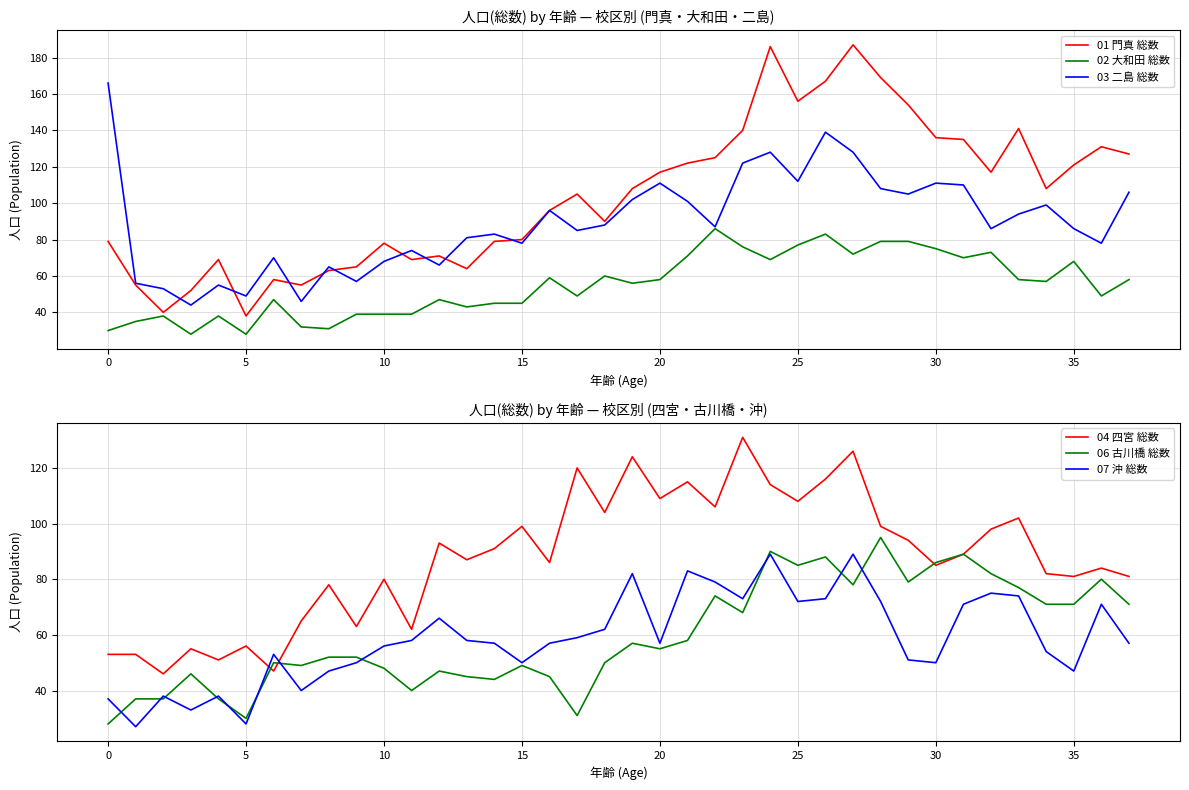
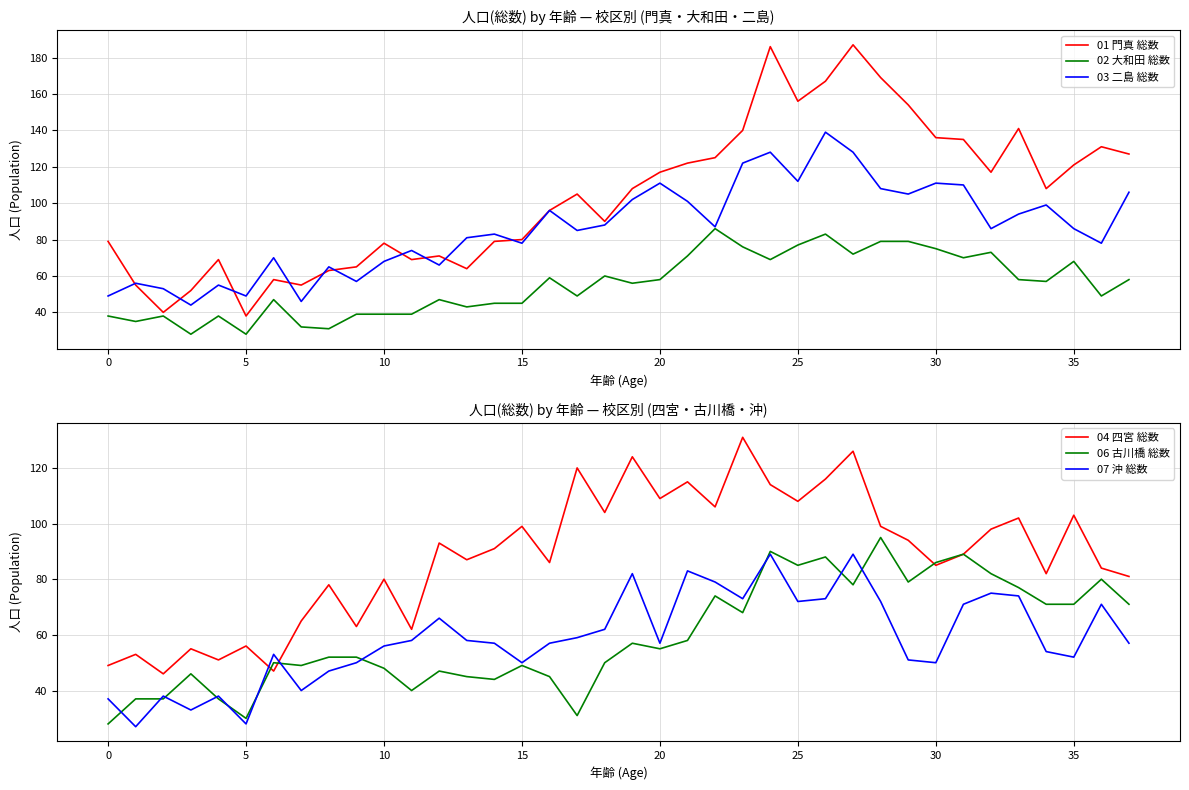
人口(総数) by 年齢 — 校区別 (門真・大和田・二島), 02 大和田 総数, 0: 30 -> 38
人口(総数) by 年齢 — 校区別 (門真・大和田・二島), 03 二島 総数, 0: 166 -> 49
人口(総数) by 年齢 — 校区別 (四宮・古川橋・沖), 04 四宮 総数, 0: 53 -> 49
人口(総数) by 年齢 — 校区別 (四宮・古川橋・沖), 04 四宮 総数, 35: 81 -> 103
人口(総数) by 年齢 — 校区別 (四宮・古川橋・沖), 07 沖 総数, 35: 47 -> 52
